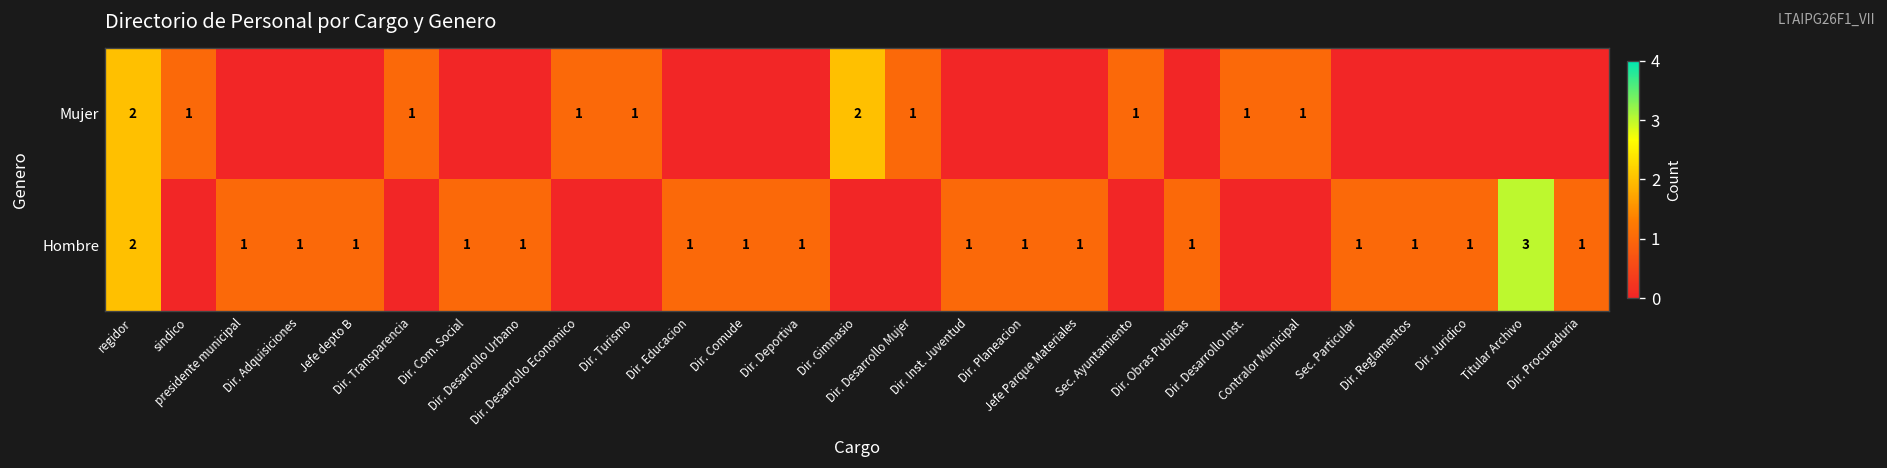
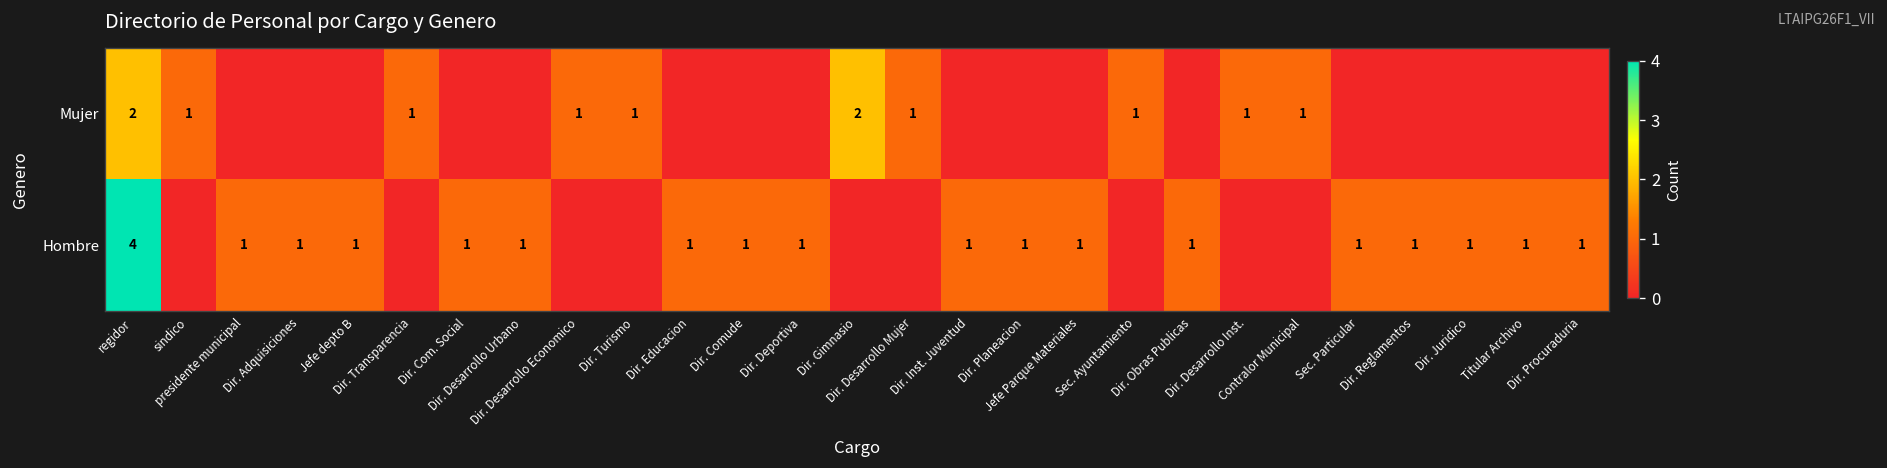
Hombre, regidor: 2 -> 4
Hombre, Titular Archivo: 3 -> 1
